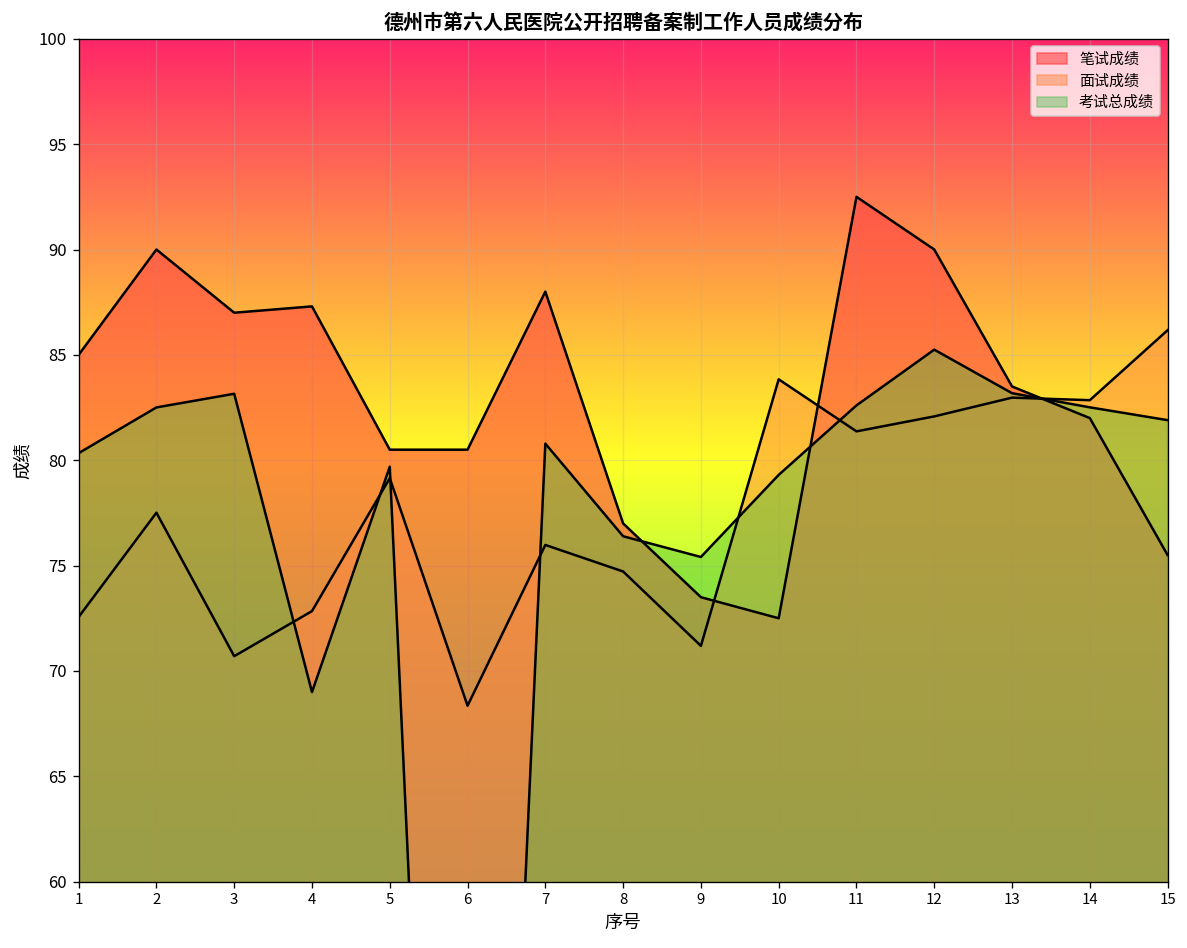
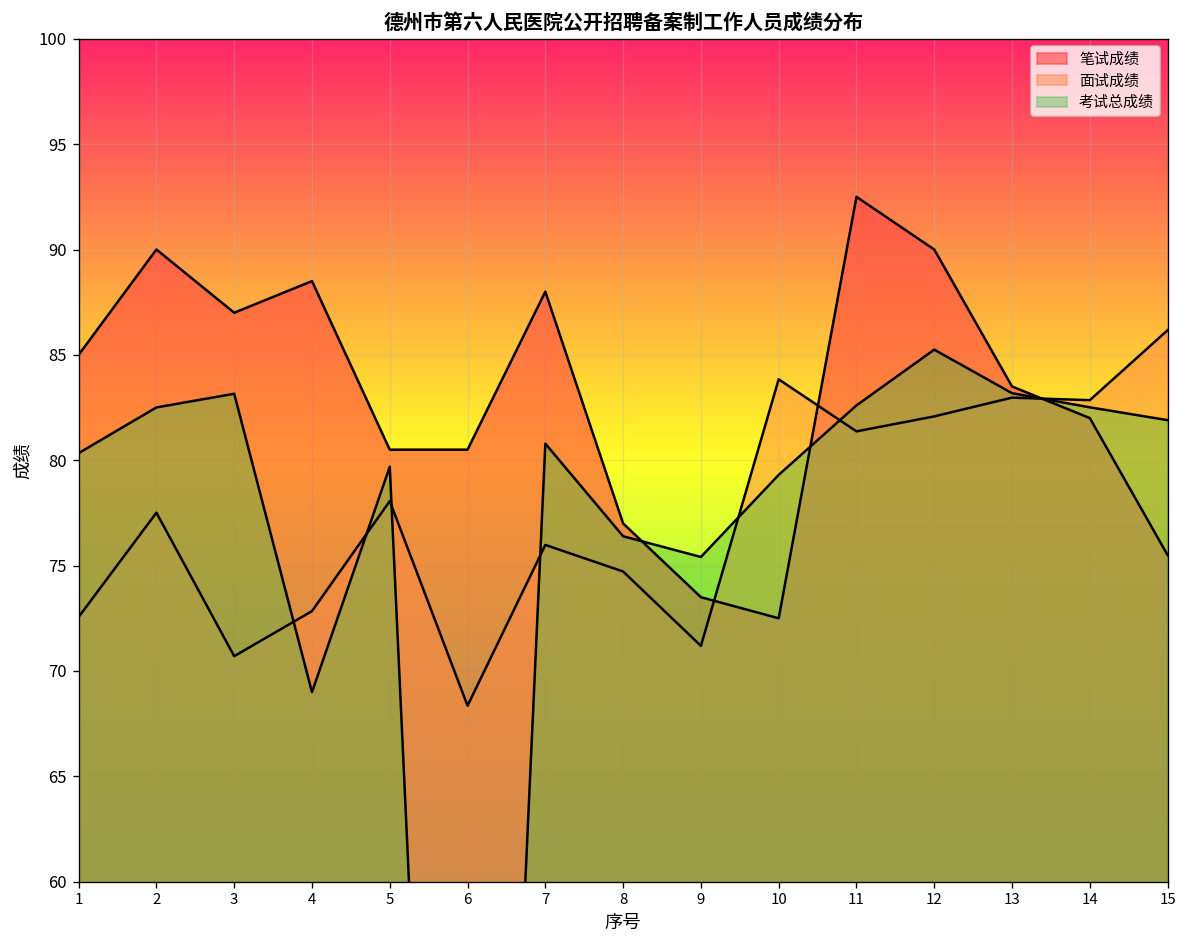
笔试成绩, 4: 87.3 -> 88.5
面试成绩, 5: 79.2 -> 78.1
